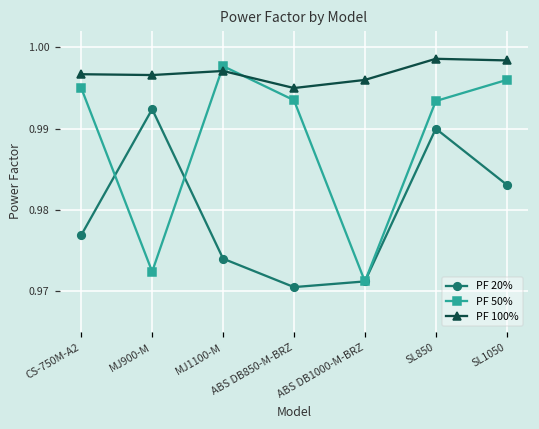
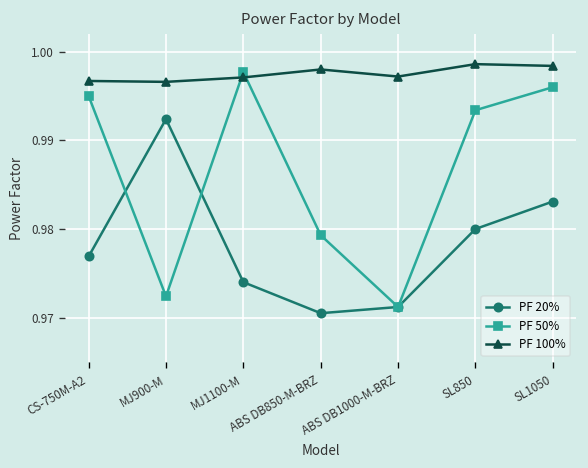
PF 50%, ABS DB850-M-BRZ: 0.994 -> 0.979
PF 100%, ABS DB850-M-BRZ: 0.995 -> 0.998
PF 100%, ABS DB1000-M-BRZ: 0.996 -> 0.997
PF 20%, SL850: 0.99 -> 0.98
